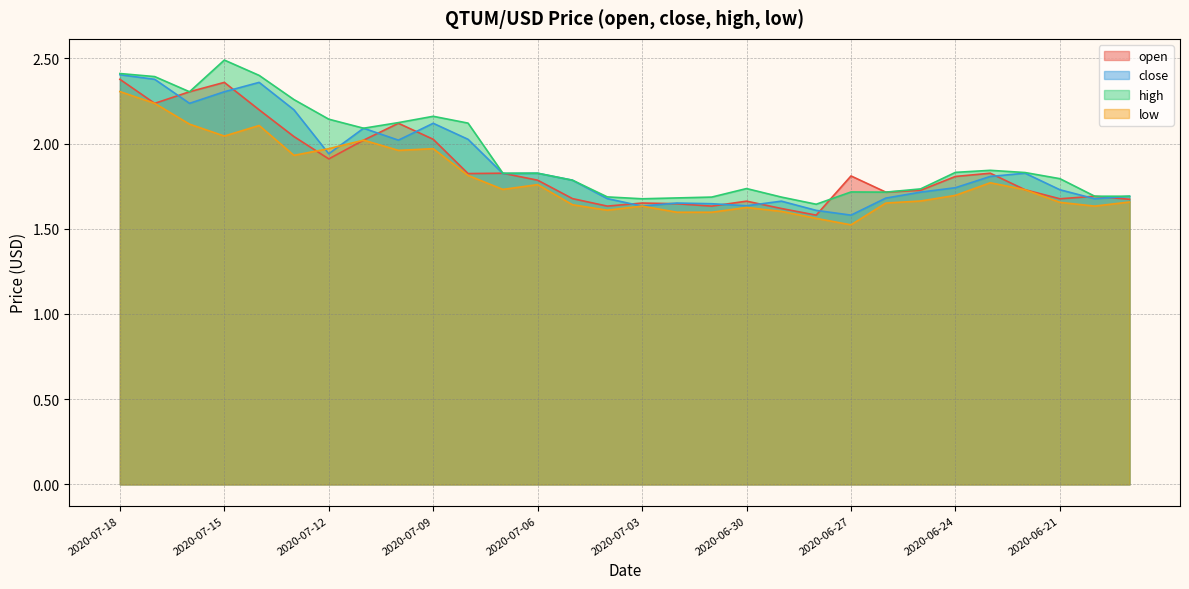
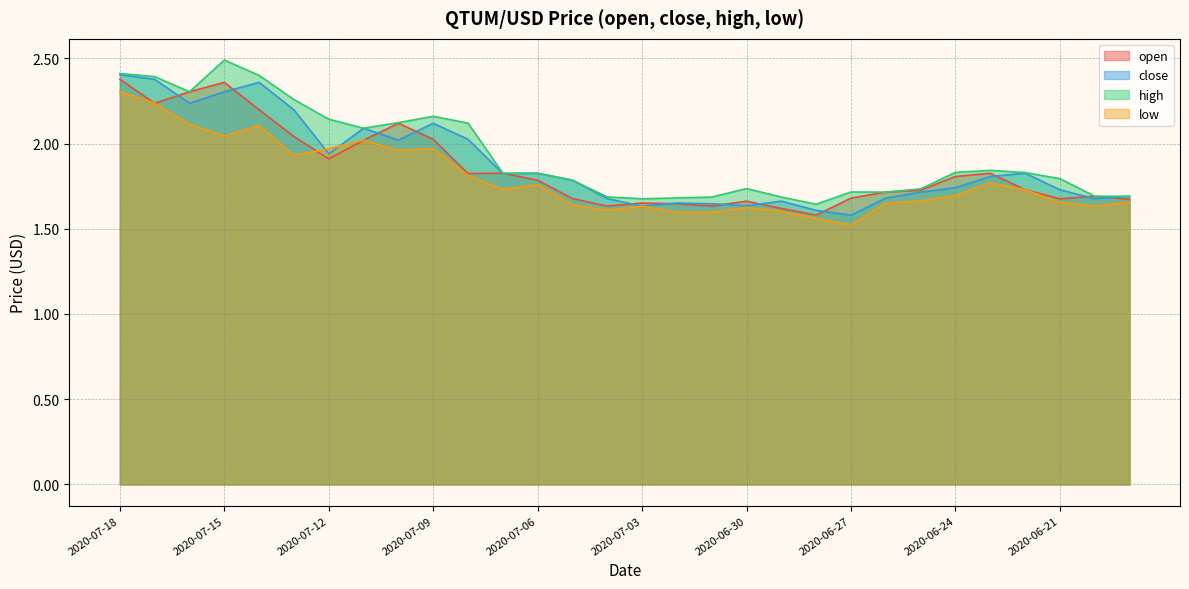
open, 2020-06-27: 1.81 -> 1.68
